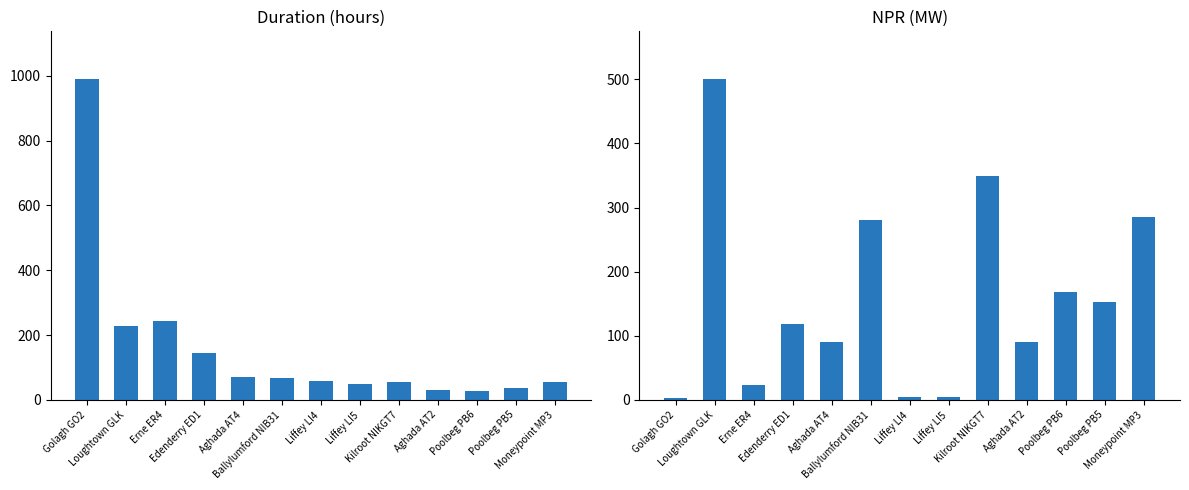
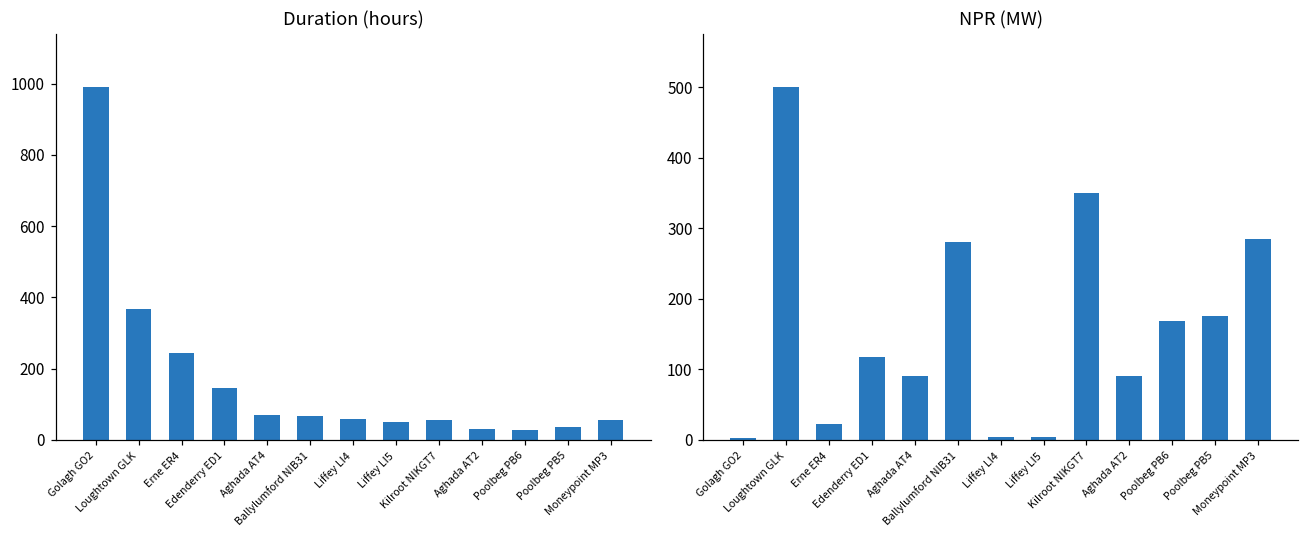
Duration (hours), Loughtown GLK: 230 -> 370
NPR (MW), Poolbeg PB5: 150 -> 180
